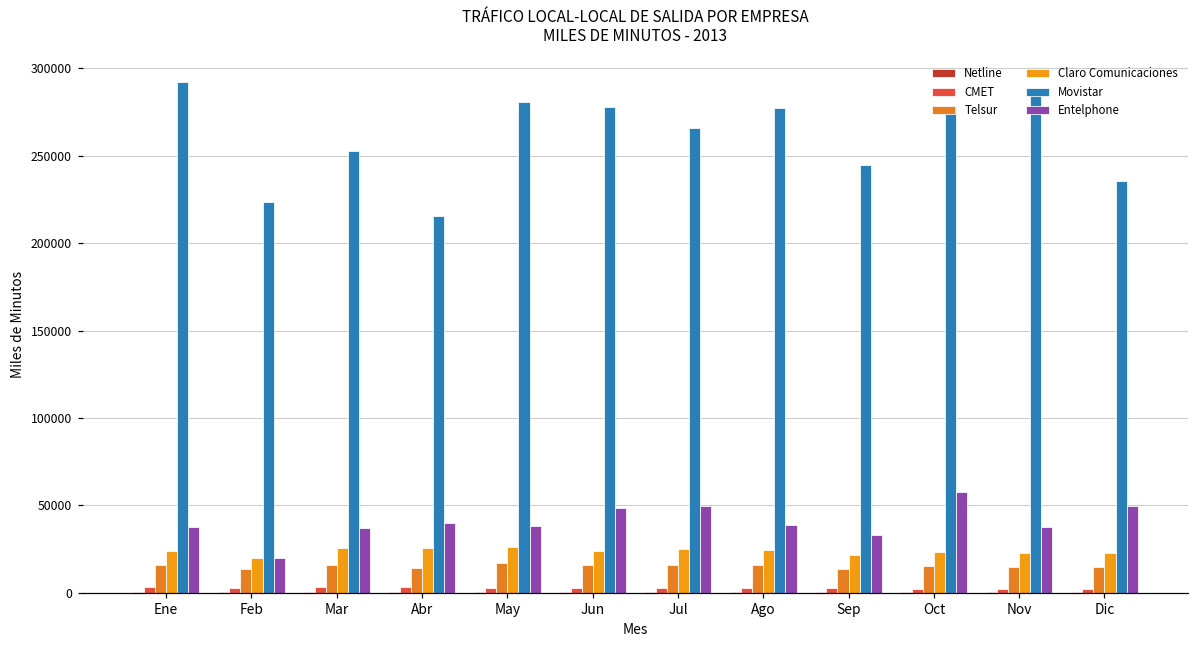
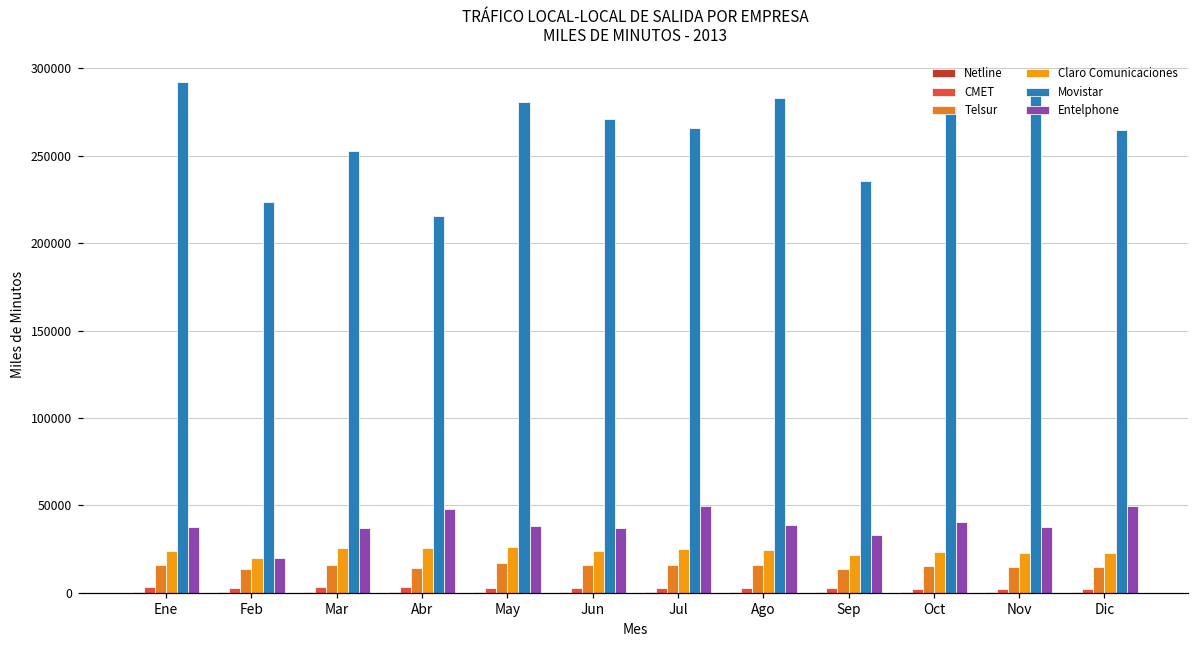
Entelphone, Abr: 40000 -> 48000
Movistar, Jun: 278000 -> 271000
Entelphone, Jun: 48000 -> 37000
Movistar, Ago: 277000 -> 283000
Movistar, Sep: 245000 -> 236000
Entelphone, Oct: 57000 -> 40000
Movistar, Dic: 235000 -> 265000
